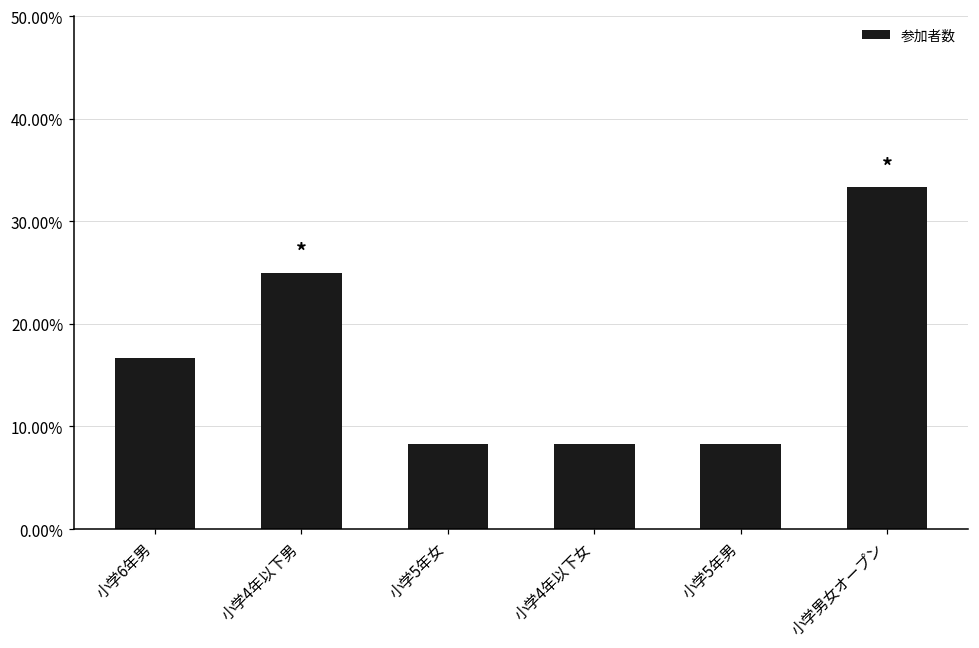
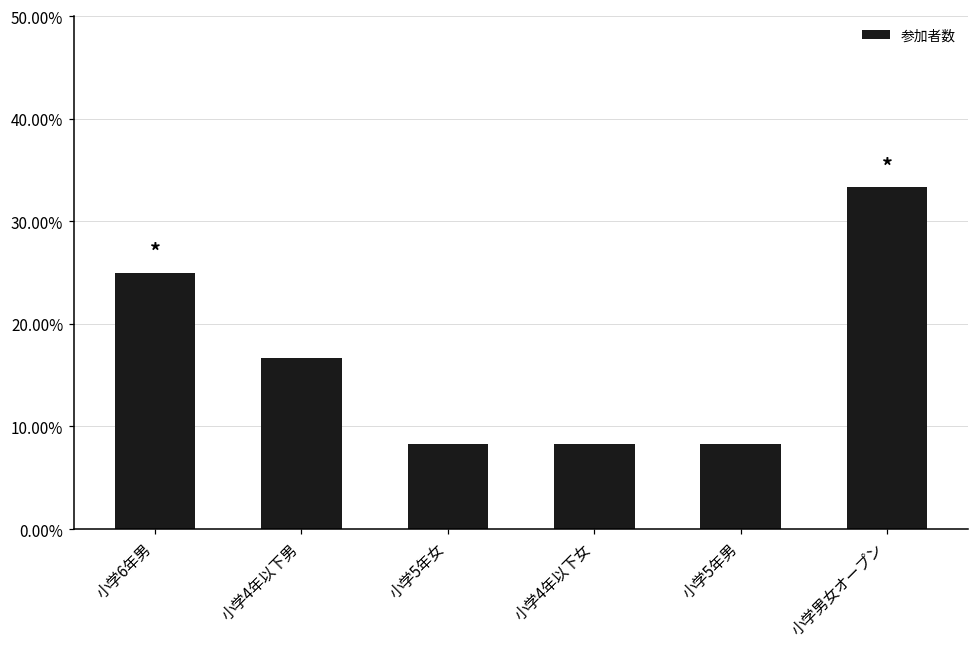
小学6年男: 17% -> 25%
小学4年以下男: 25% -> 17%
